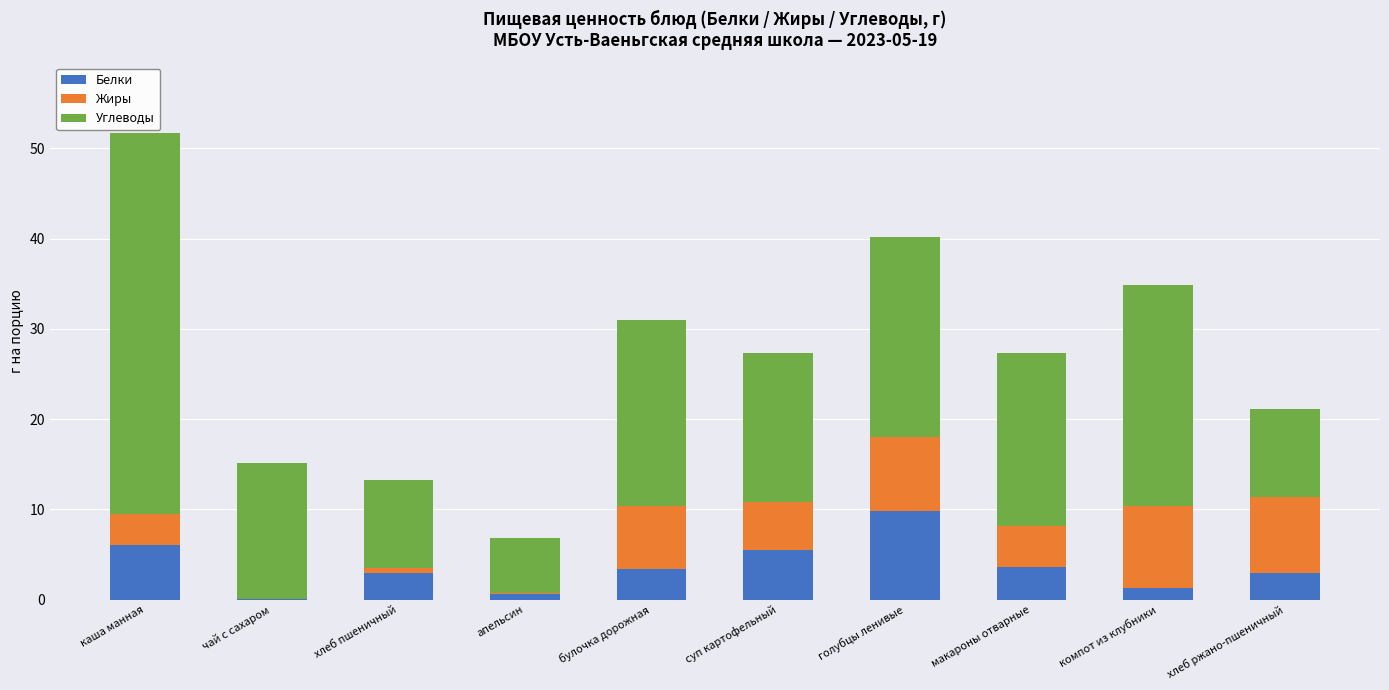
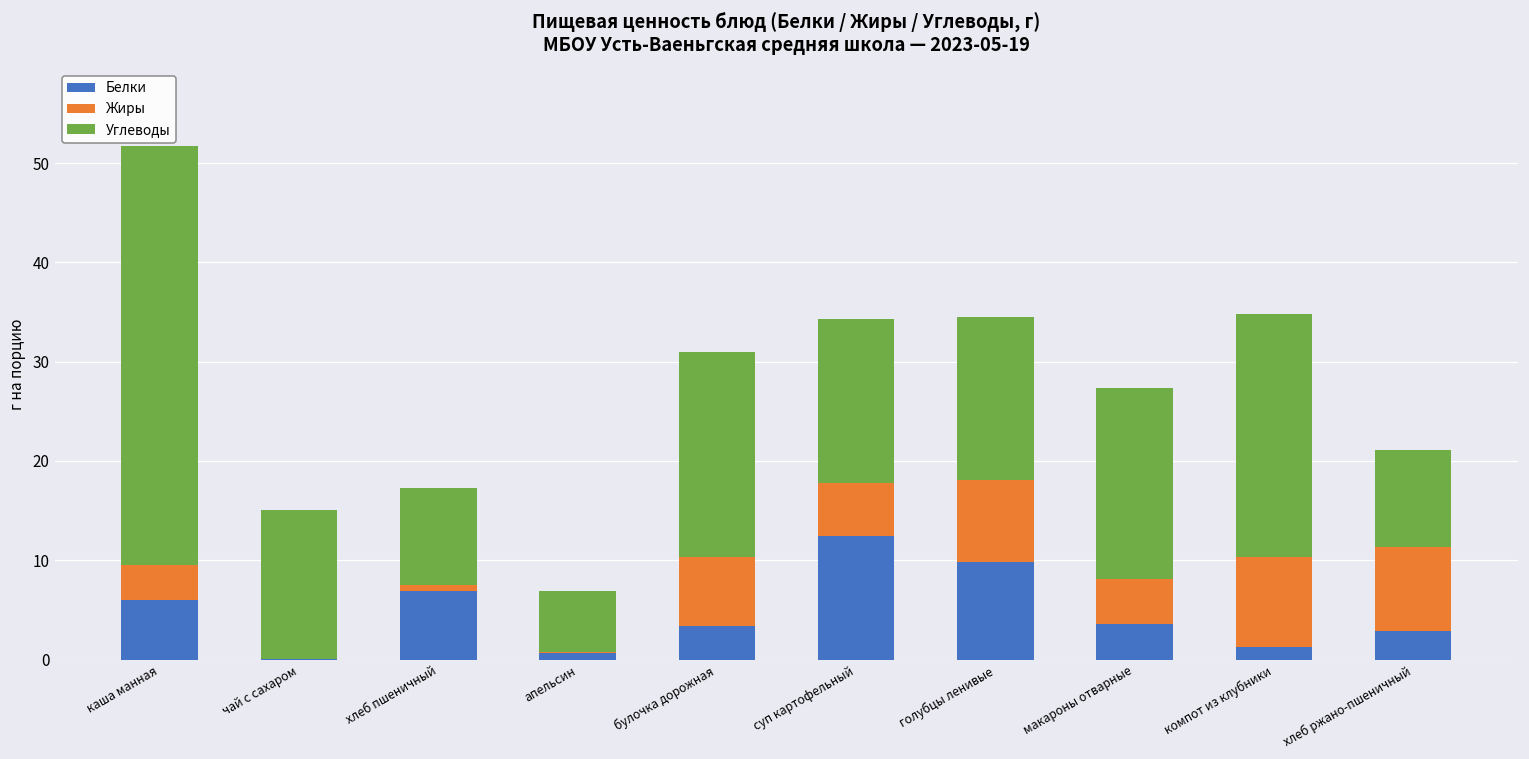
Белки, хлеб пшеничный: 3 -> 7
Белки, суп картофельный: 5 -> 12
Углеводы, голубцы ленивые: 22 -> 16
